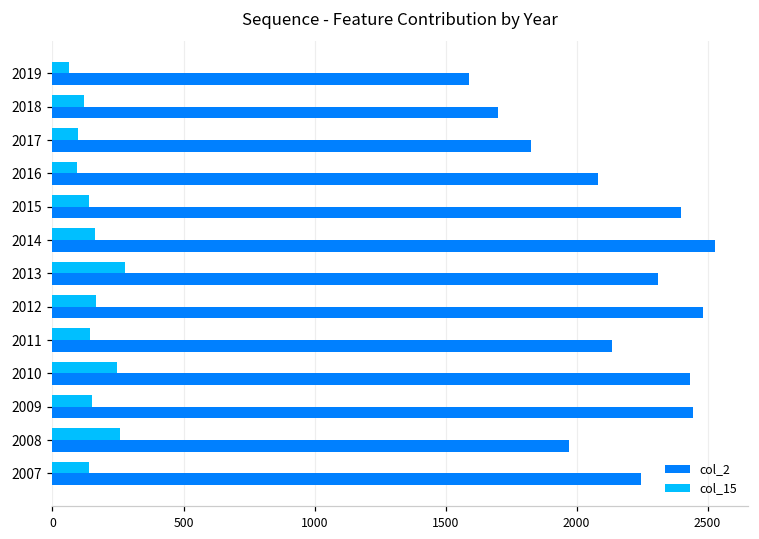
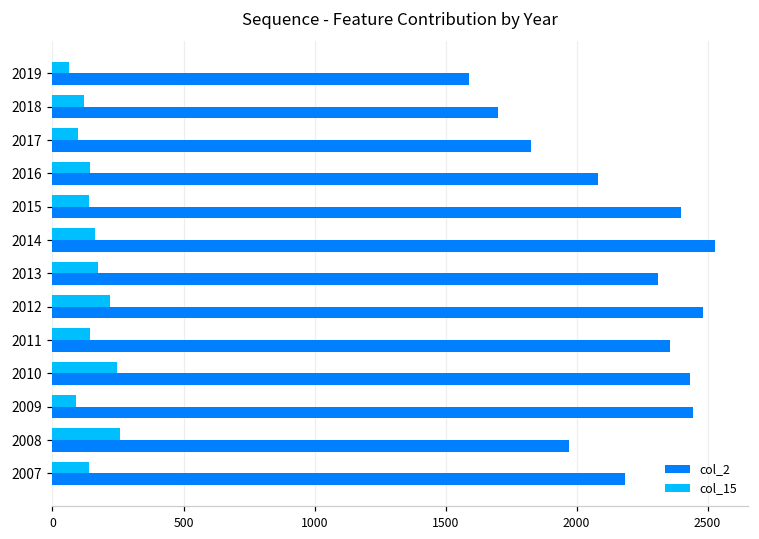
col_15, 2016: 90 -> 140
col_15, 2013: 280 -> 170
col_15, 2012: 170 -> 220
col_2, 2011: 2140 -> 2360
col_15, 2009: 150 -> 90
col_2, 2007: 2250 -> 2190
